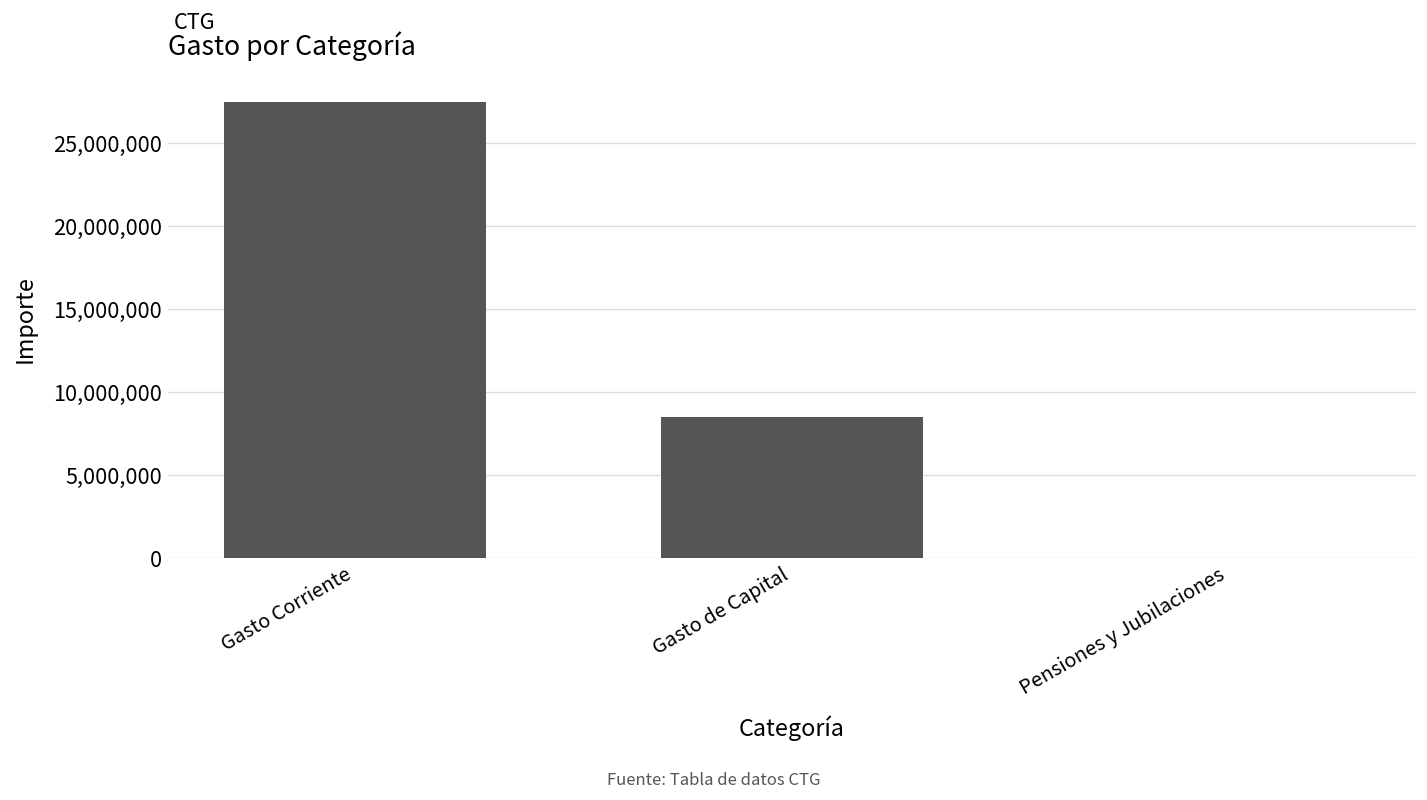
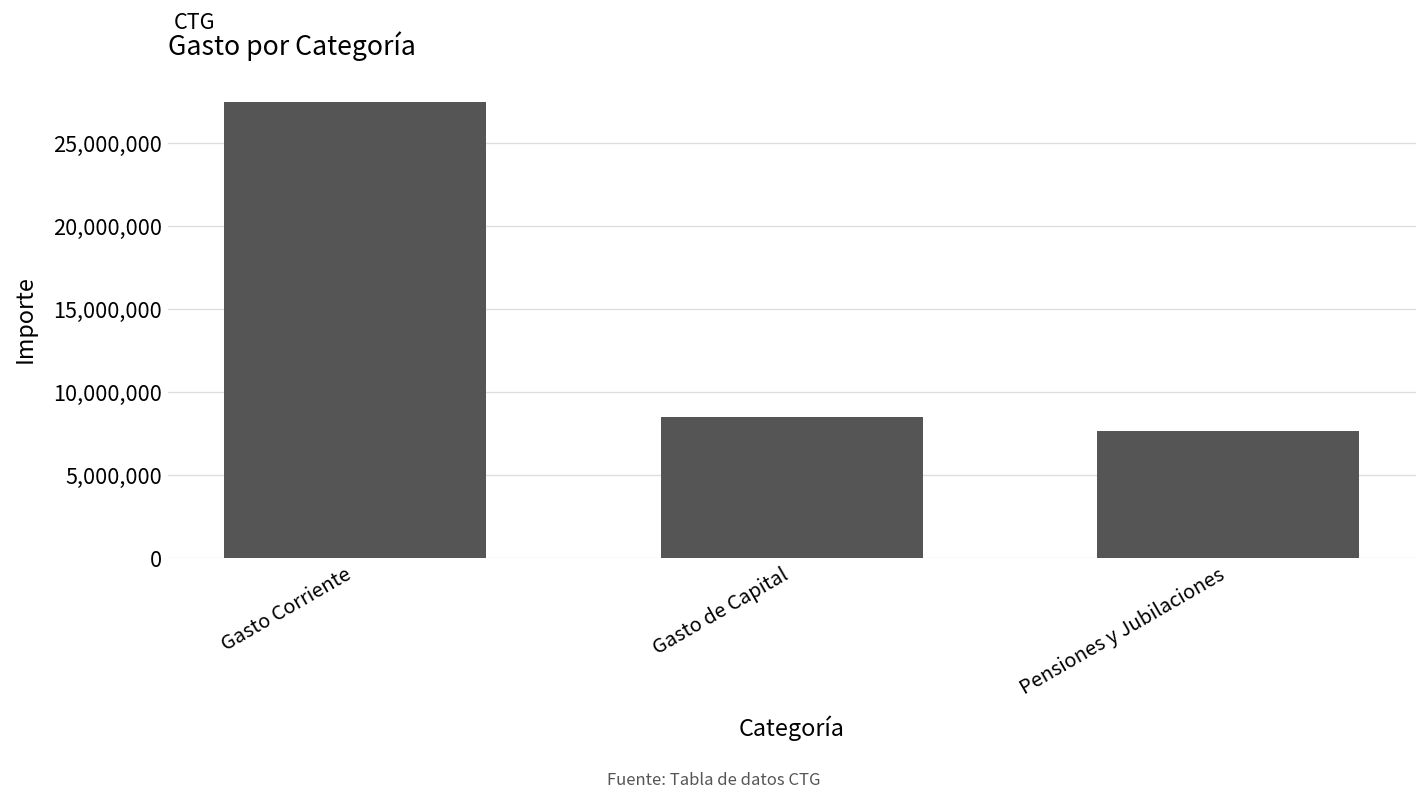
Pensiones y Jubilaciones: 0 -> 7,700,000
